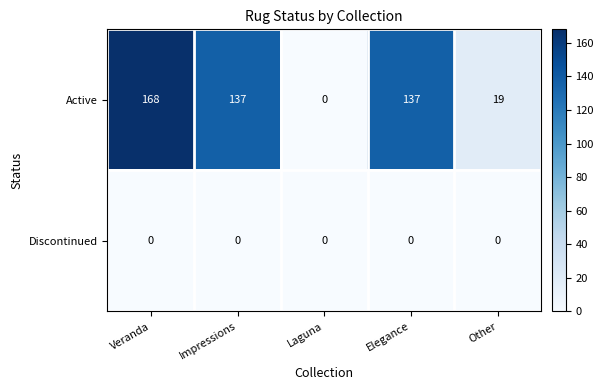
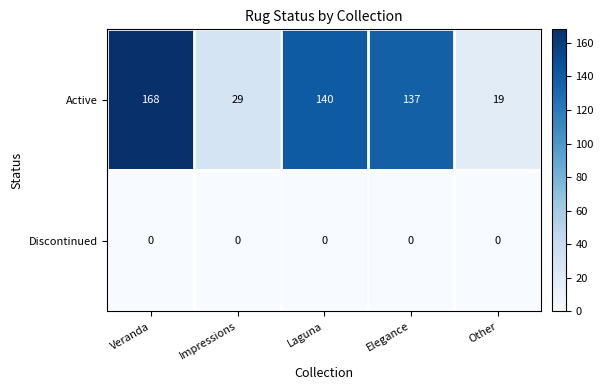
Active, Impressions: 137 -> 29
Active, Laguna: 0 -> 140
